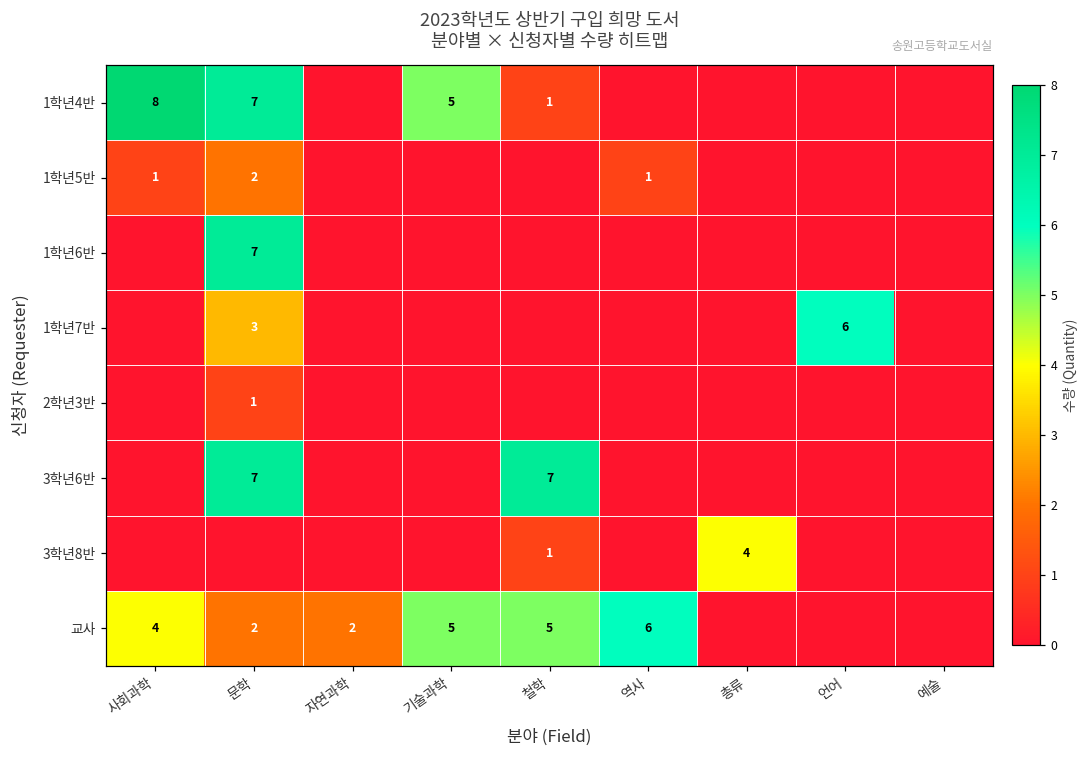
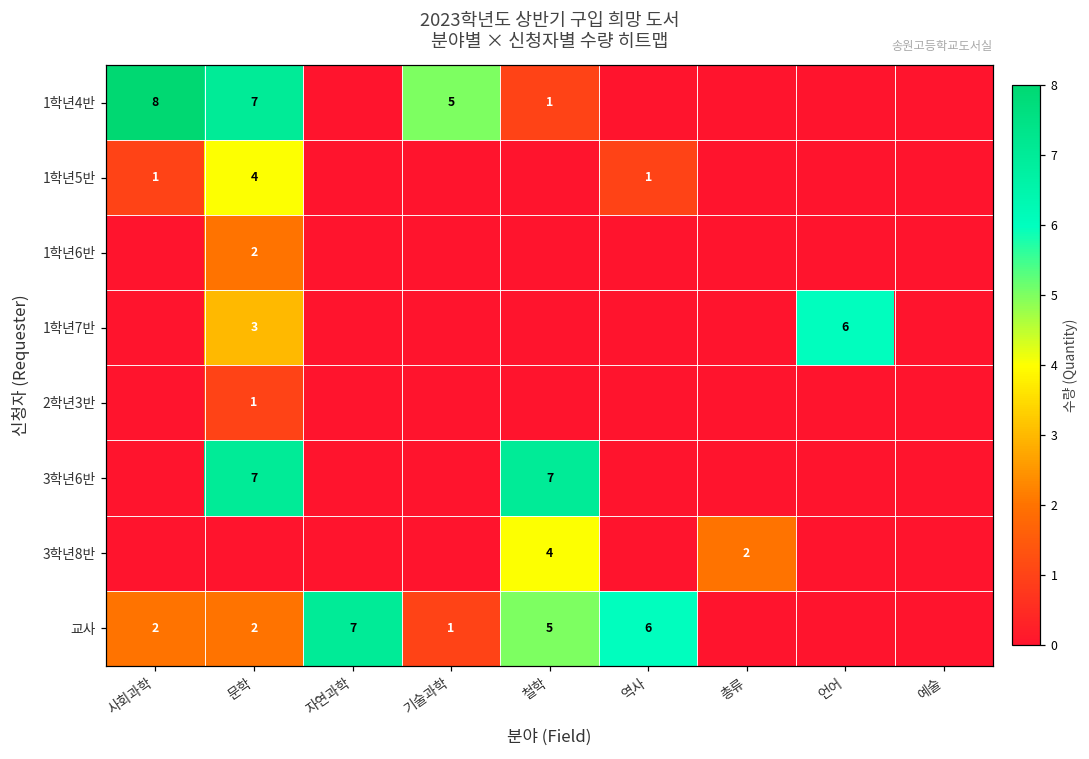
1학년5반, 문학: 2 -> 4
1학년6반, 문학: 7 -> 2
3학년8반, 철학: 1 -> 4
3학년8반, 총류: 4 -> 2
교사, 사회과학: 4 -> 2
교사, 자연과학: 2 -> 7
교사, 기술과학: 5 -> 1
